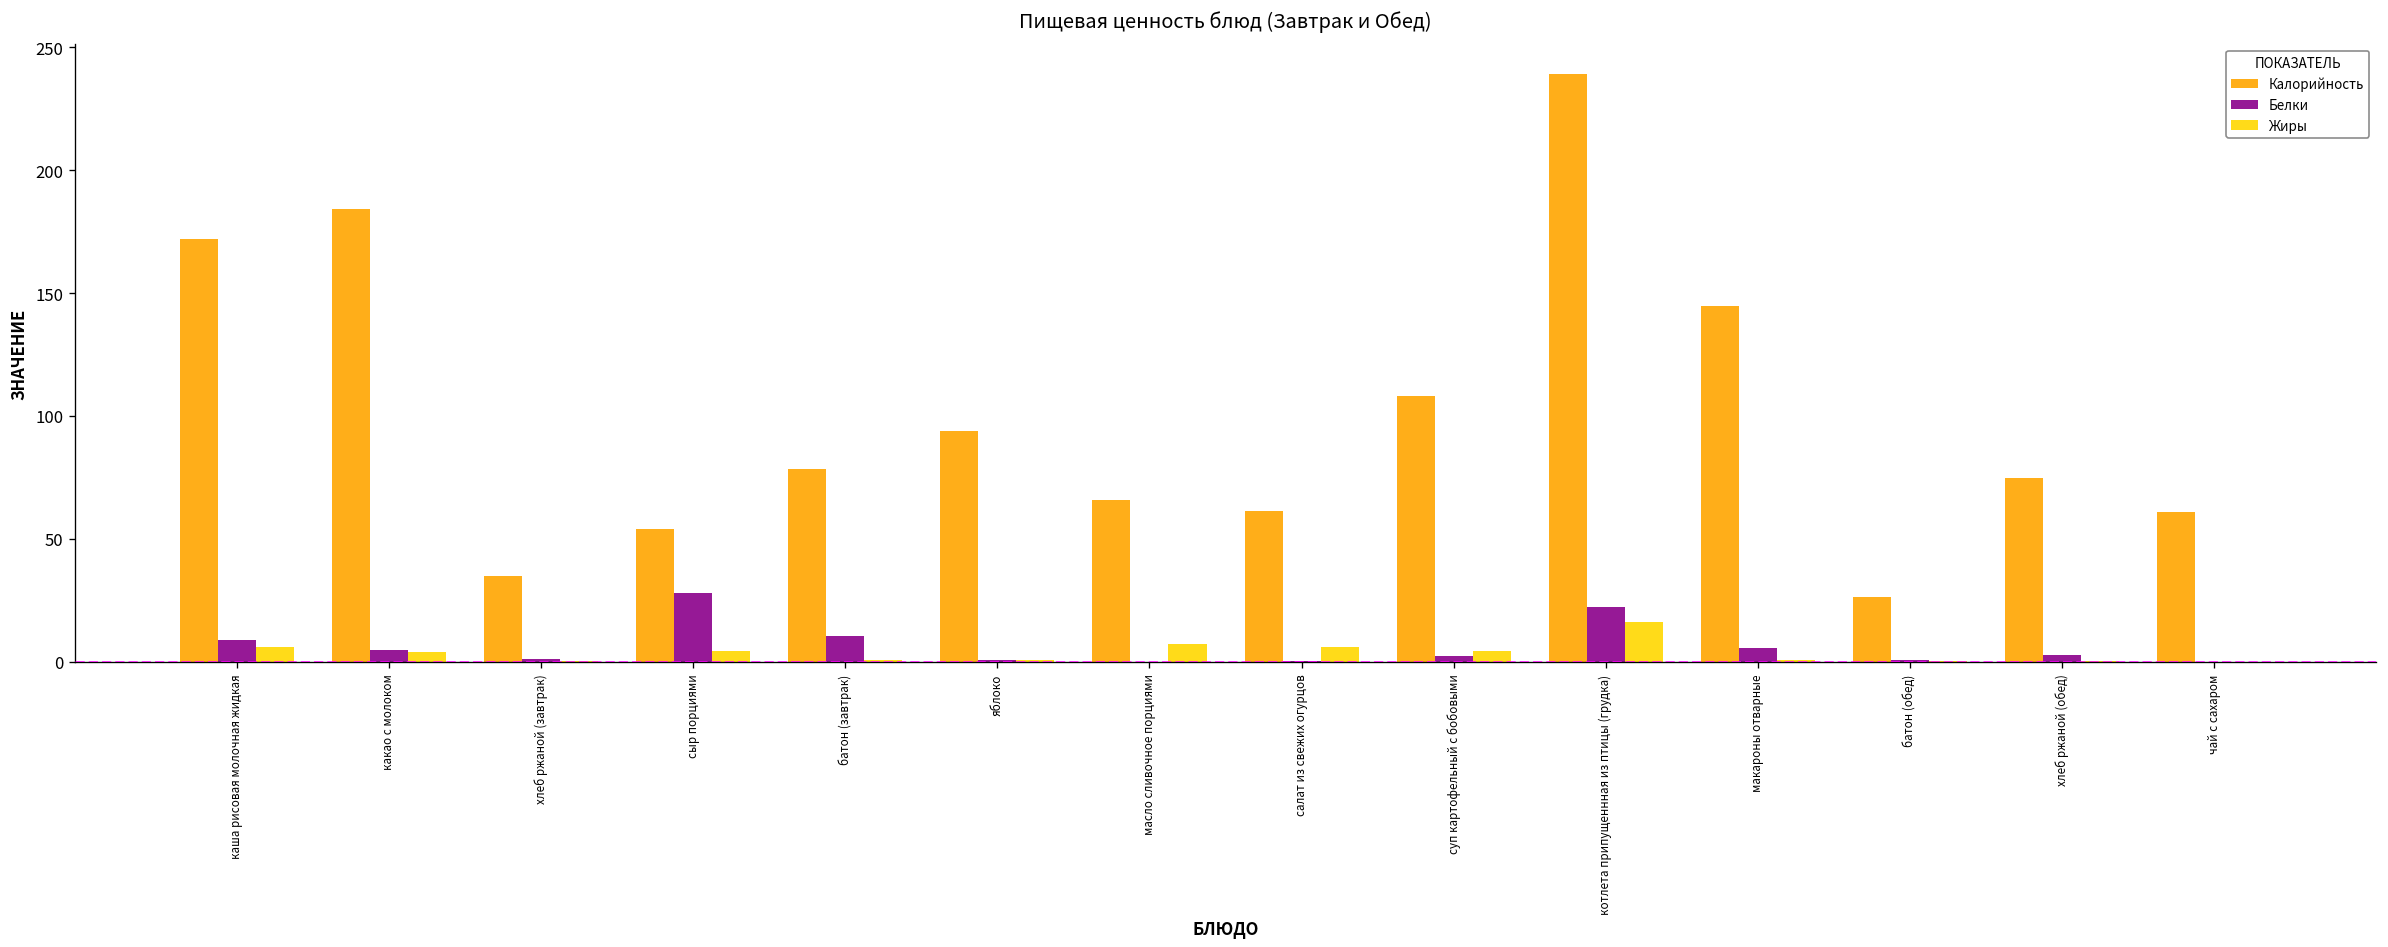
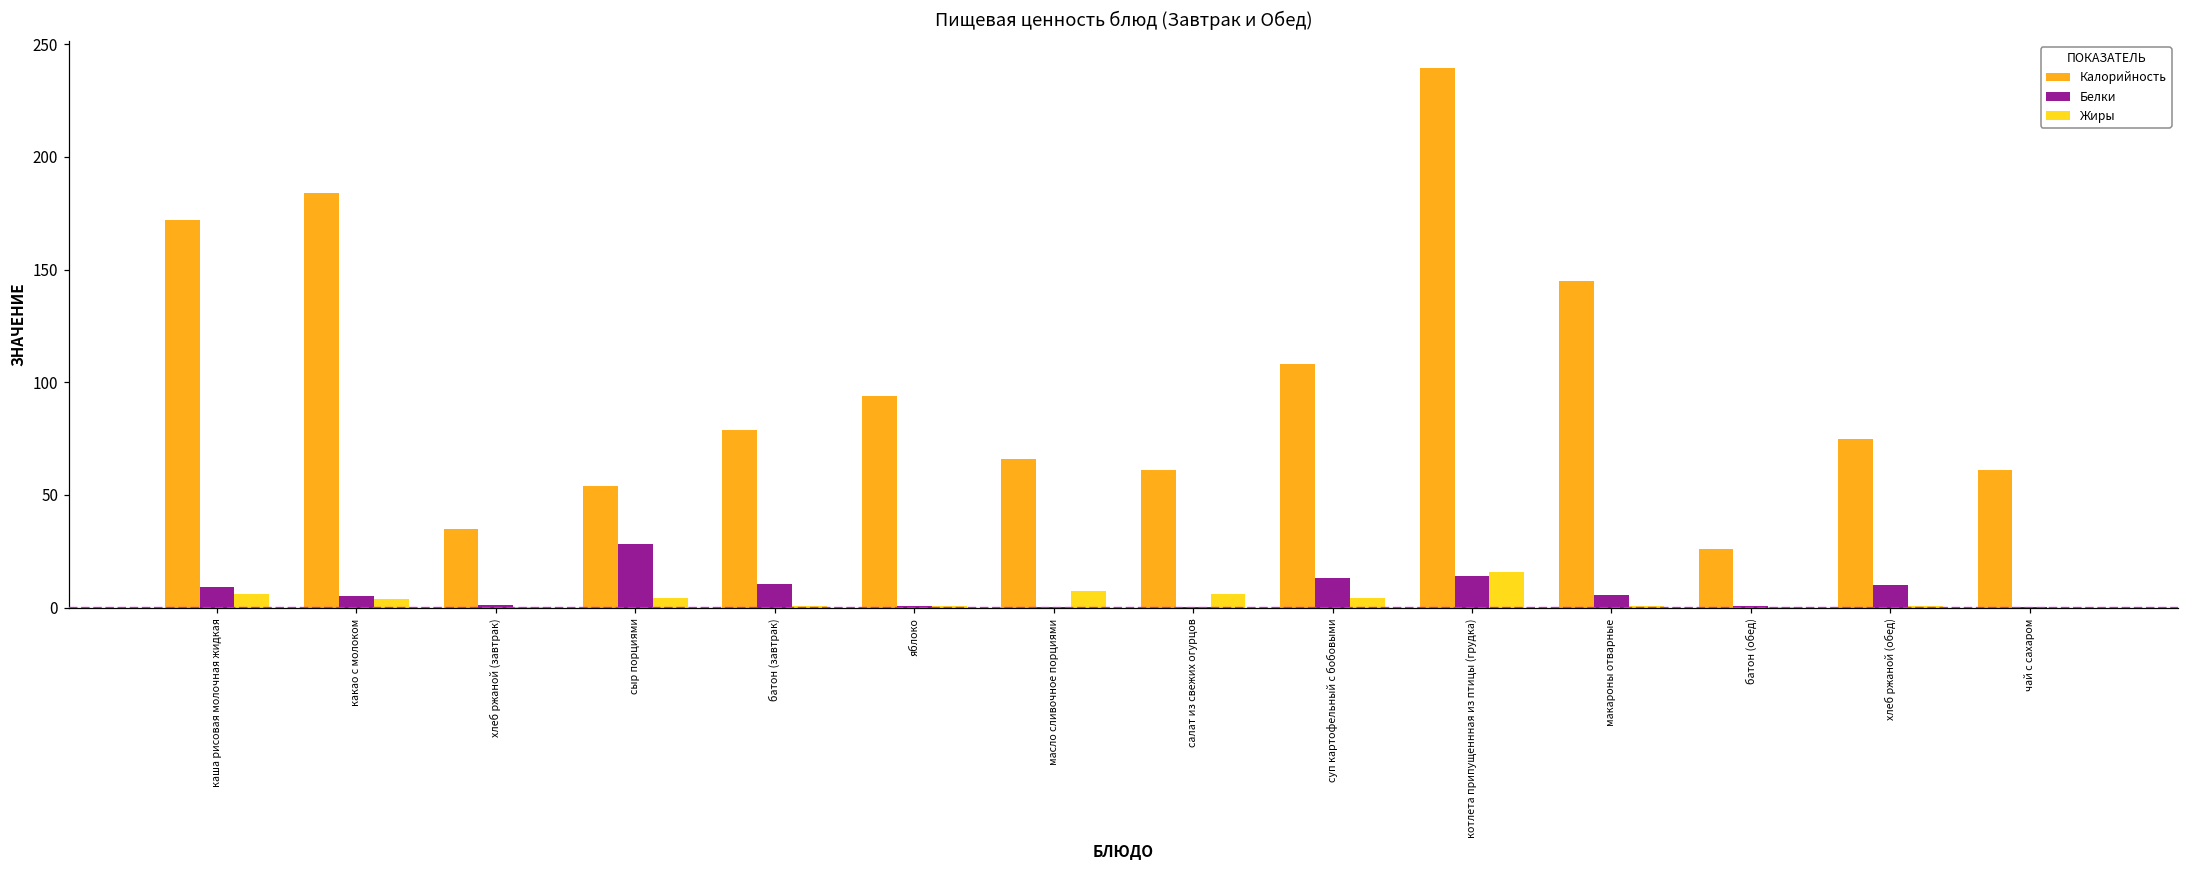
Белки, суп картофельный с бобовыми: 2 -> 13
Белки, котлета припущеннная из птицы (грудка): 22 -> 14
Белки, хлеб ржаной (обед): 3 -> 10
